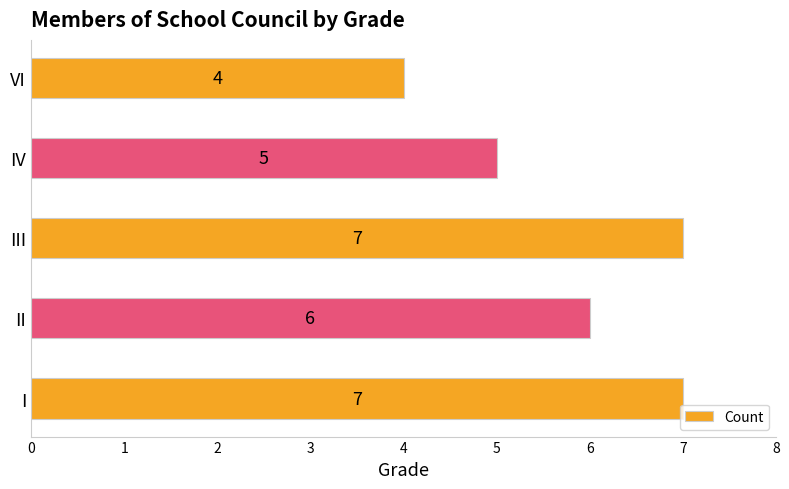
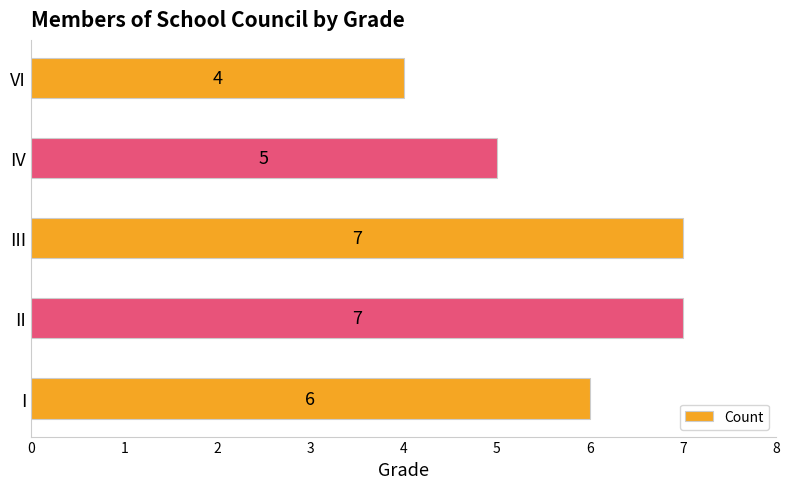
II: 6 -> 7
I: 7 -> 6
